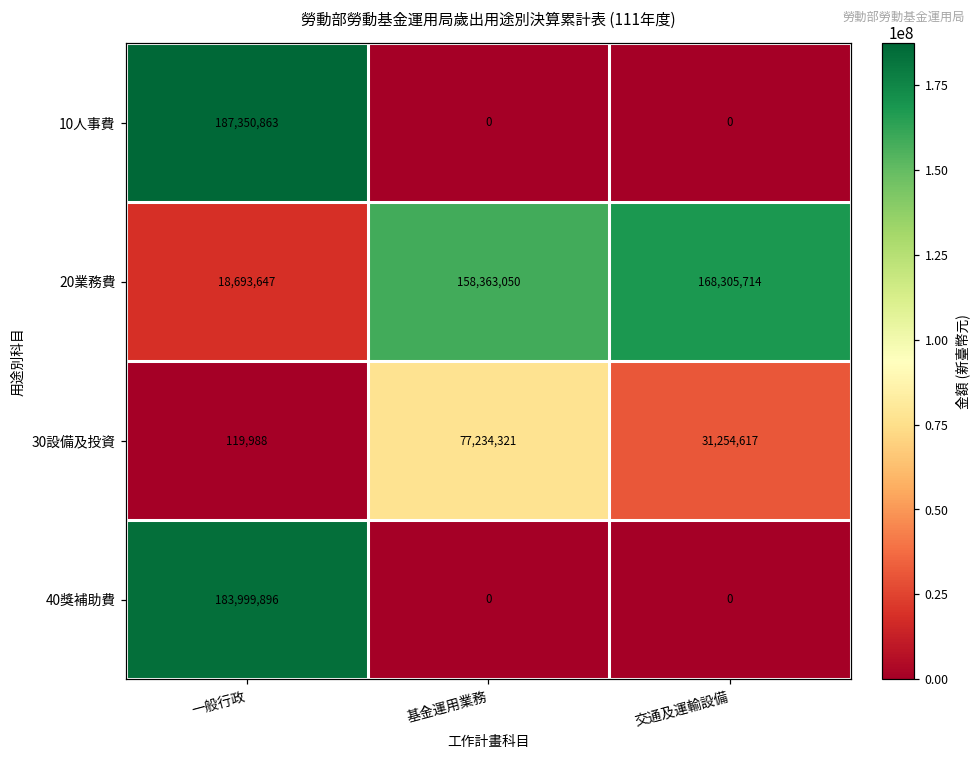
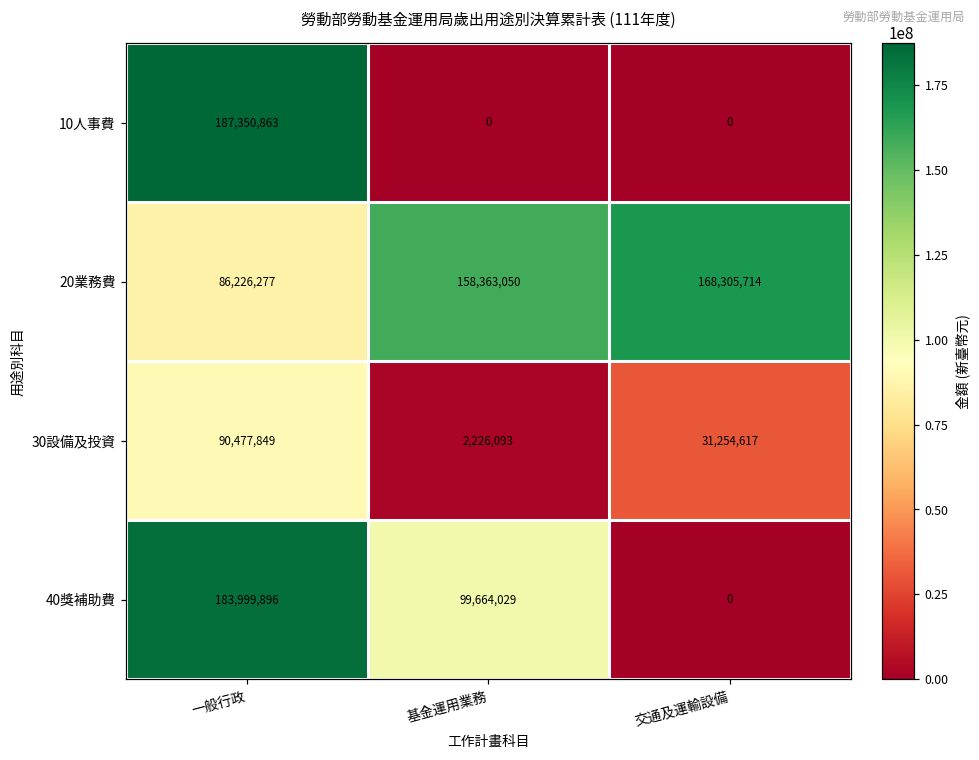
20業務費, 一般行政: 18,693,647 -> 86,226,277
30設備及投資, 一般行政: 119,988 -> 90,477,849
30設備及投資, 基金運用業務: 77,234,321 -> 2,226,093
40獎補助費, 基金運用業務: 0 -> 99,664,029
